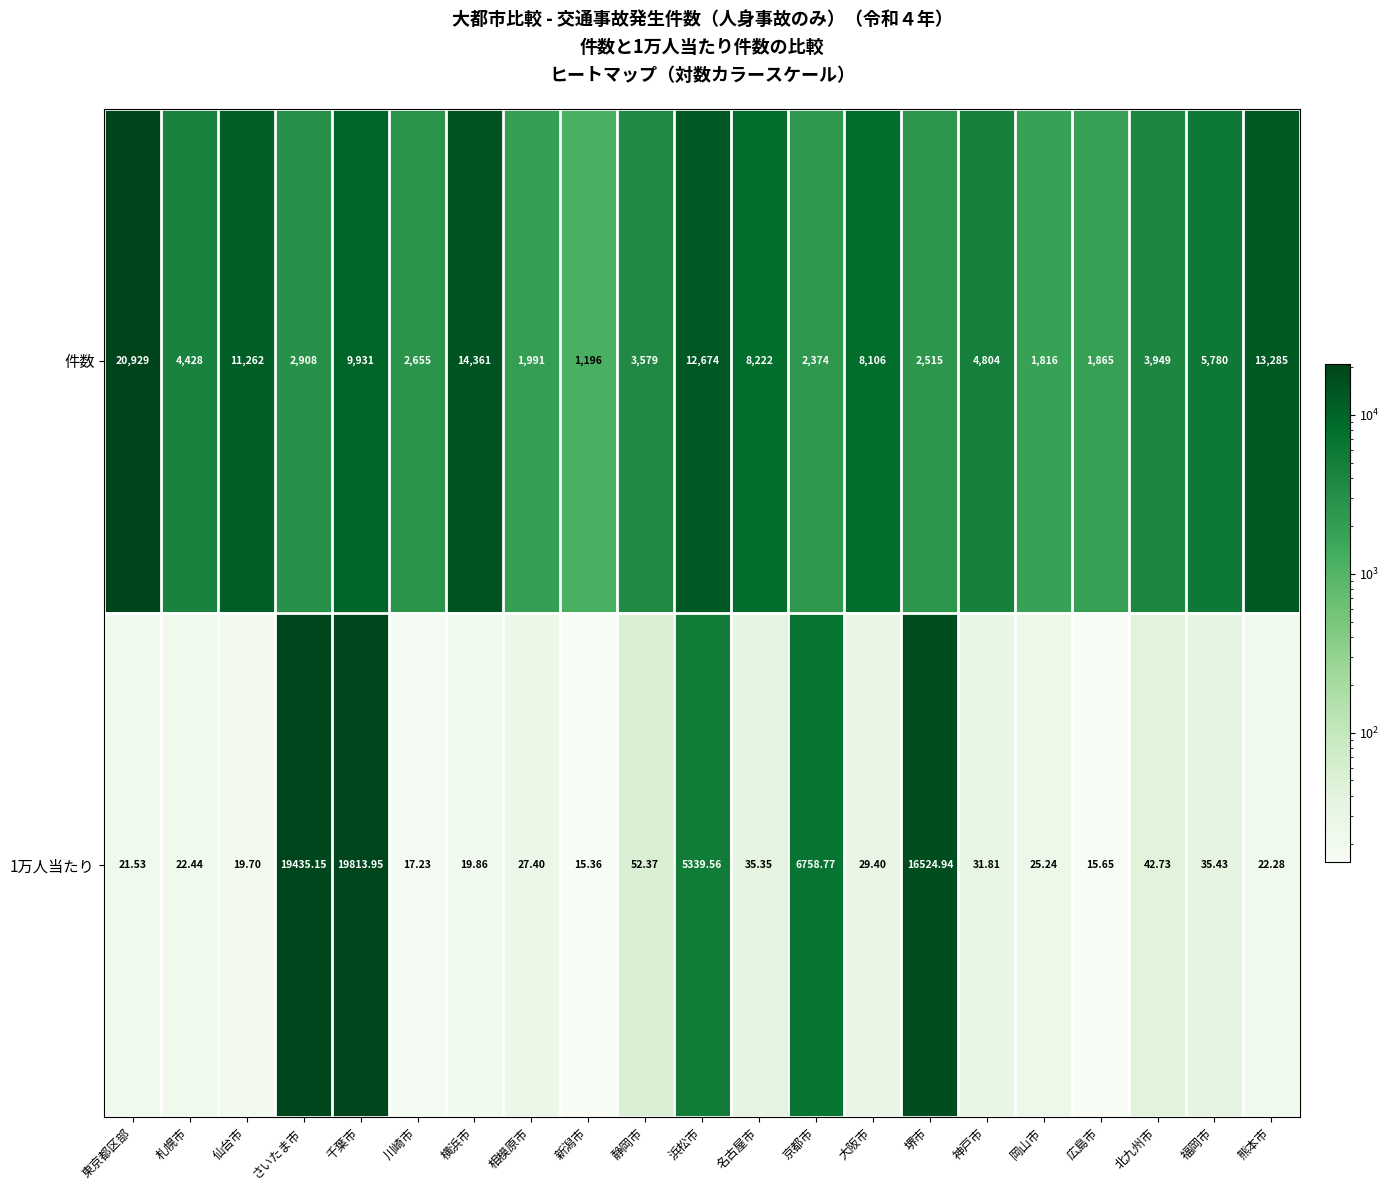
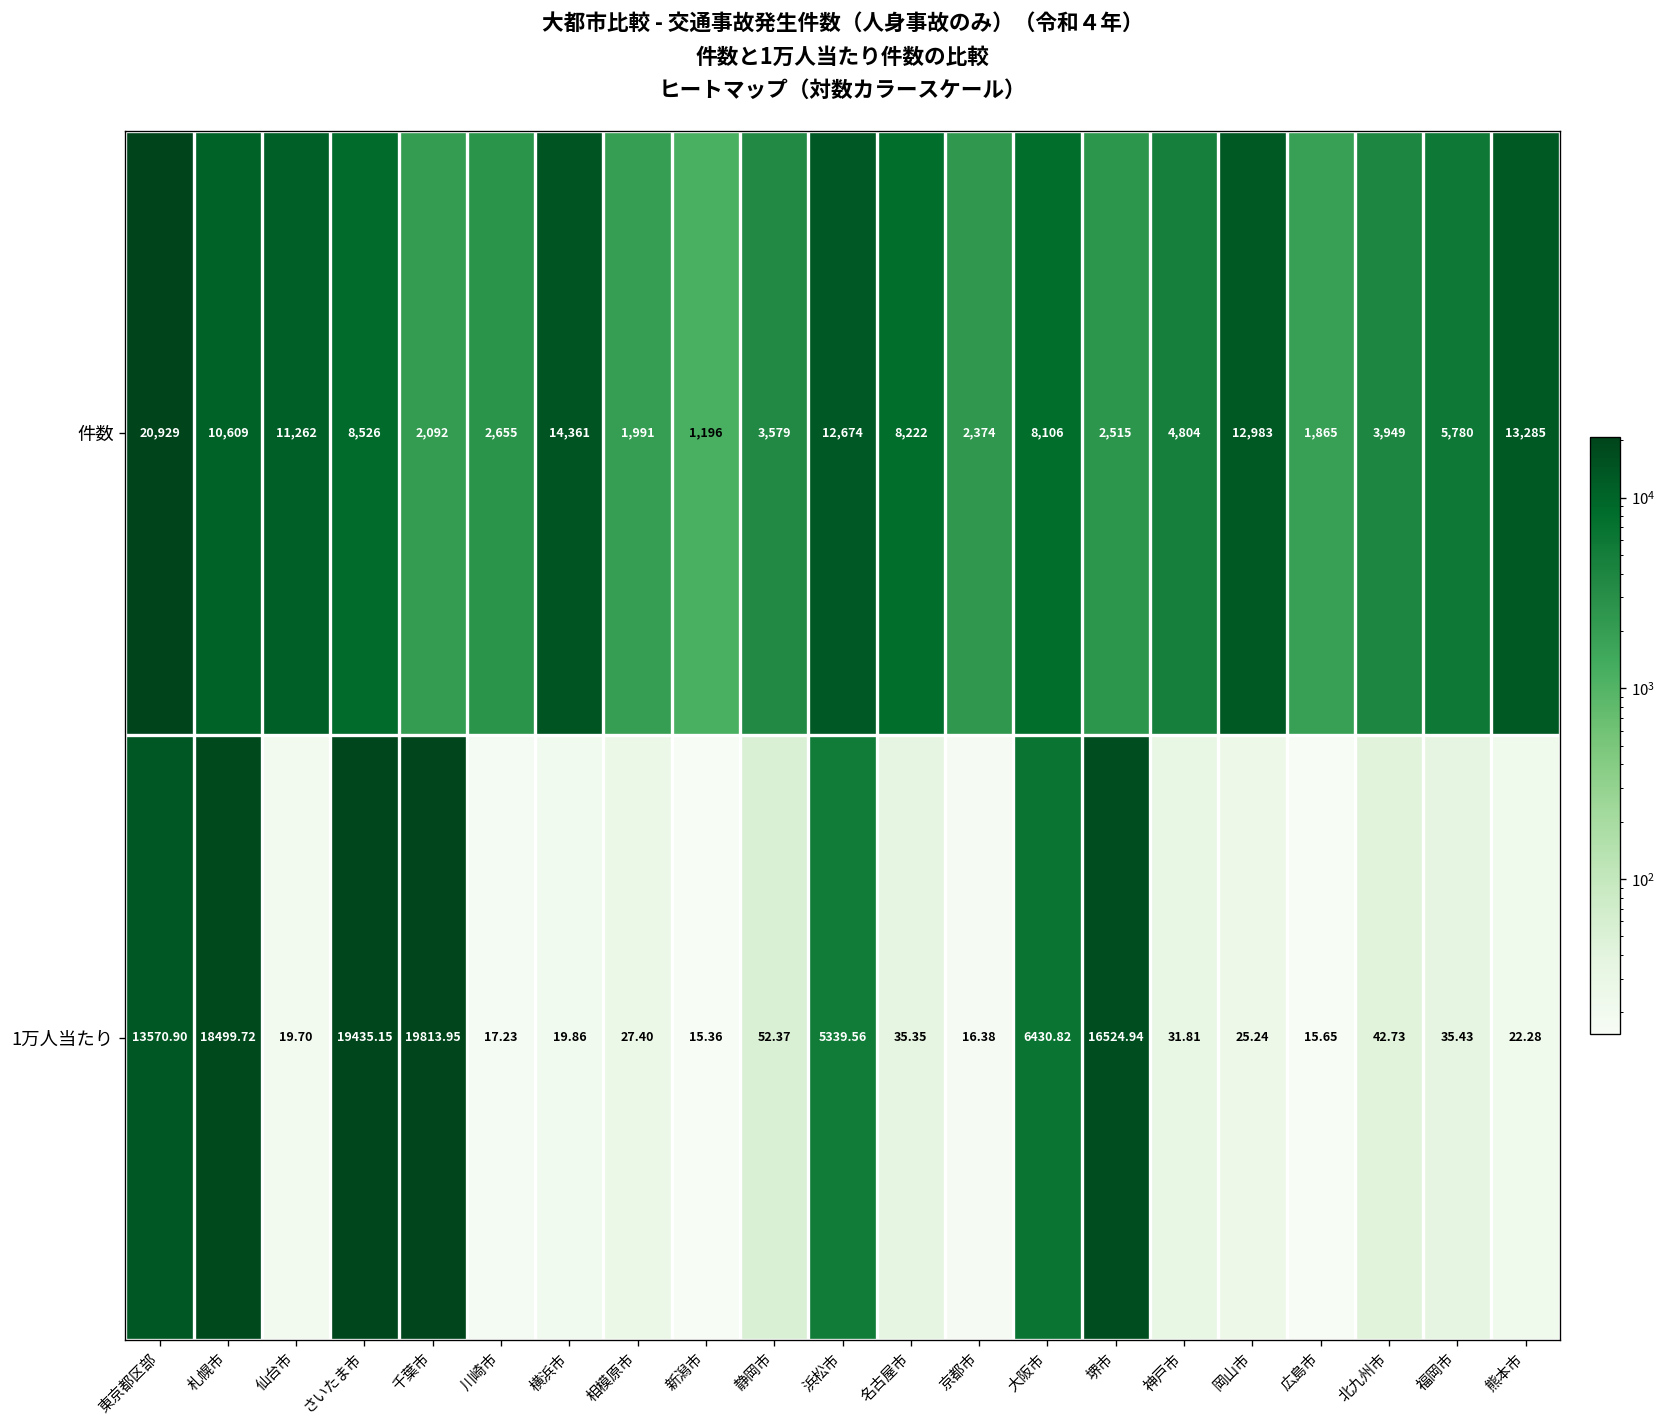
件数, 札幌市: 4,428 -> 10,609
件数, さいたま市: 2,908 -> 8,526
件数, 千葉市: 9,931 -> 2,092
件数, 岡山市: 1,816 -> 12,983
1万人当たり, 東京都区部: 21.53 -> 13570.90
1万人当たり, 札幌市: 22.44 -> 18499.72
1万人当たり, 京都市: 6758.77 -> 16.38
1万人当たり, 大阪市: 29.40 -> 6430.82
